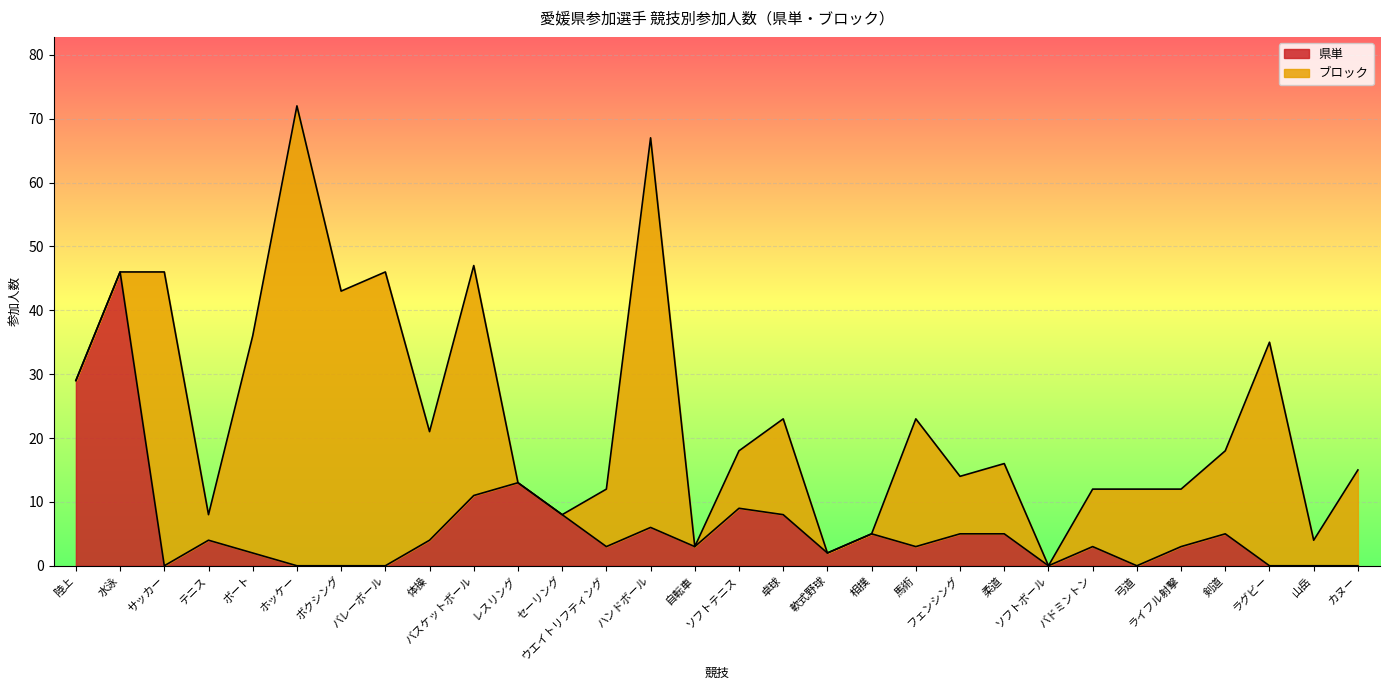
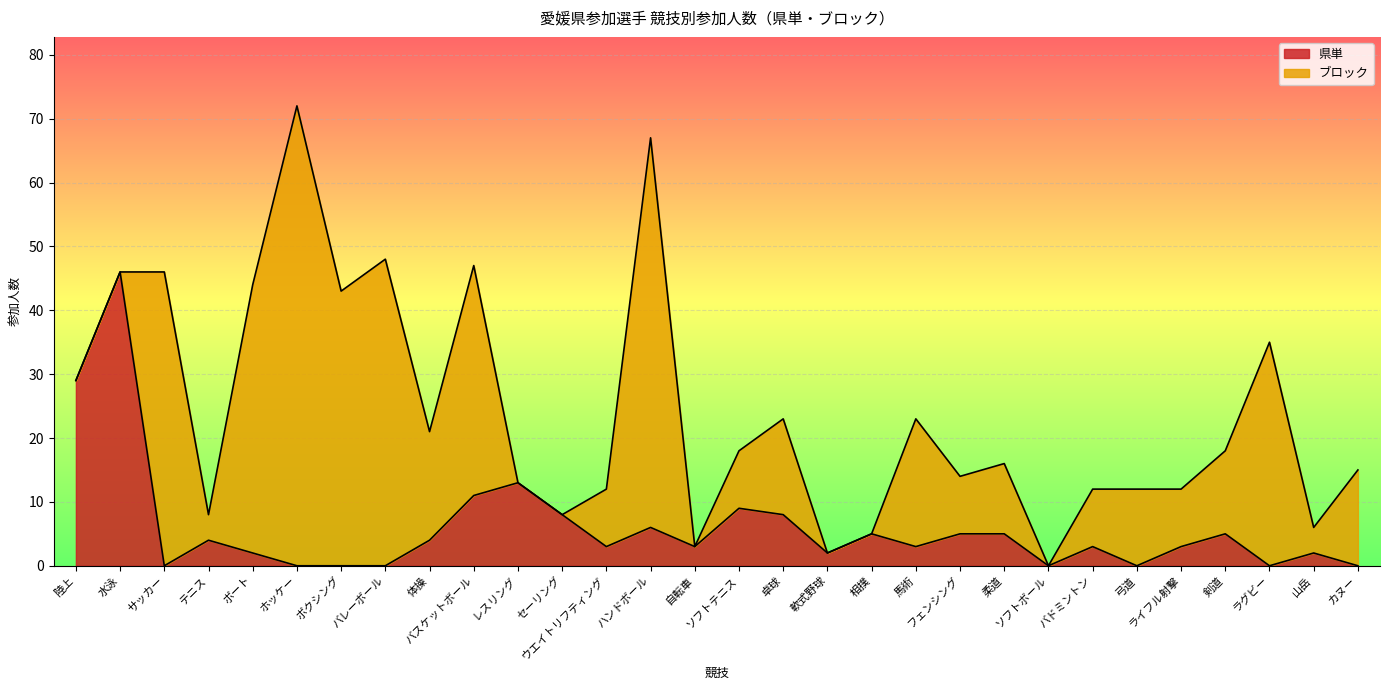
ブロック, ボート: 34 -> 42
ブロック, バレーボール: 46 -> 48
県単, 山岳: 0 -> 2
